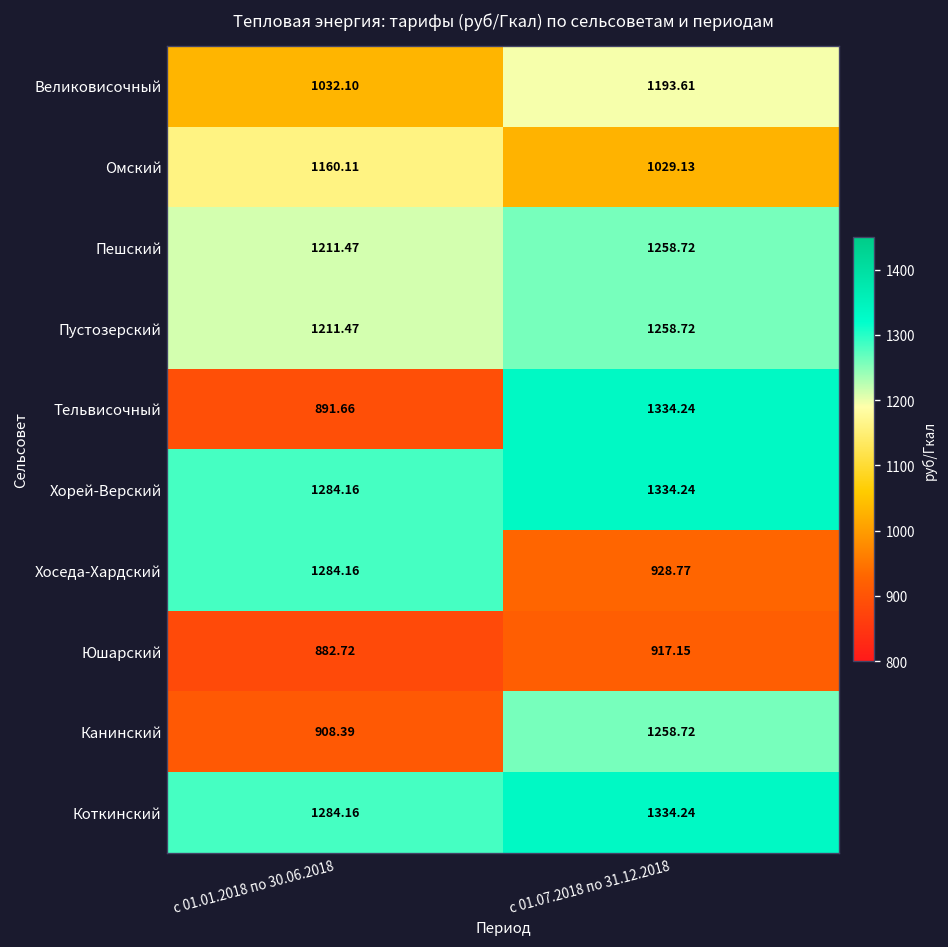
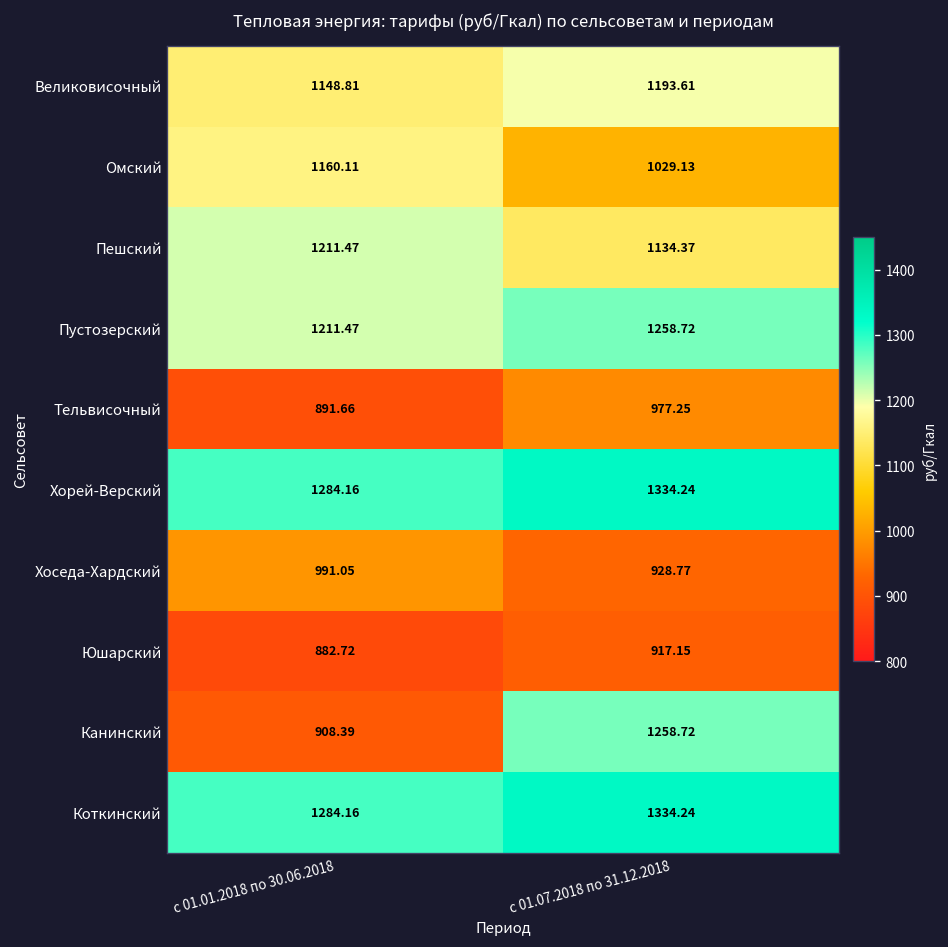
Великовисочный, с 01.01.2018 по 30.06.2018: 1032.10 -> 1148.81
Пешский, с 01.07.2018 по 31.12.2018: 1258.72 -> 1134.37
Тельвисочный, с 01.07.2018 по 31.12.2018: 1334.24 -> 977.25
Хоседа-Хардский, с 01.01.2018 по 30.06.2018: 1284.16 -> 991.05
